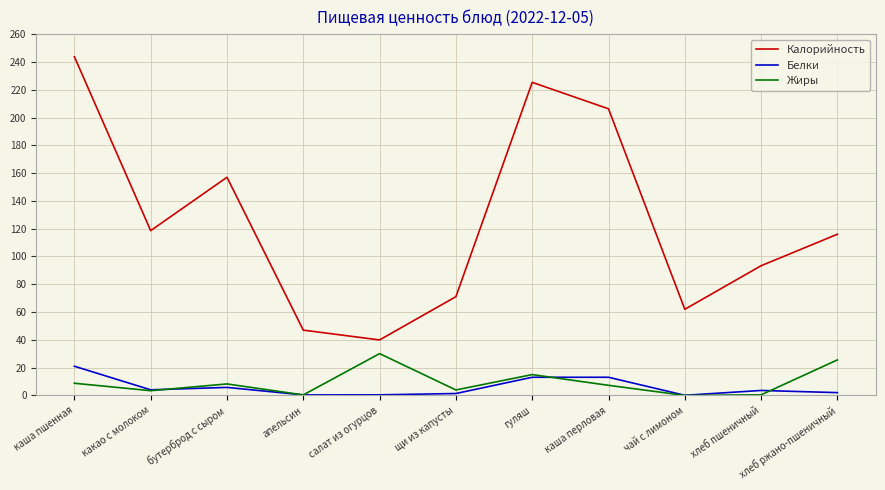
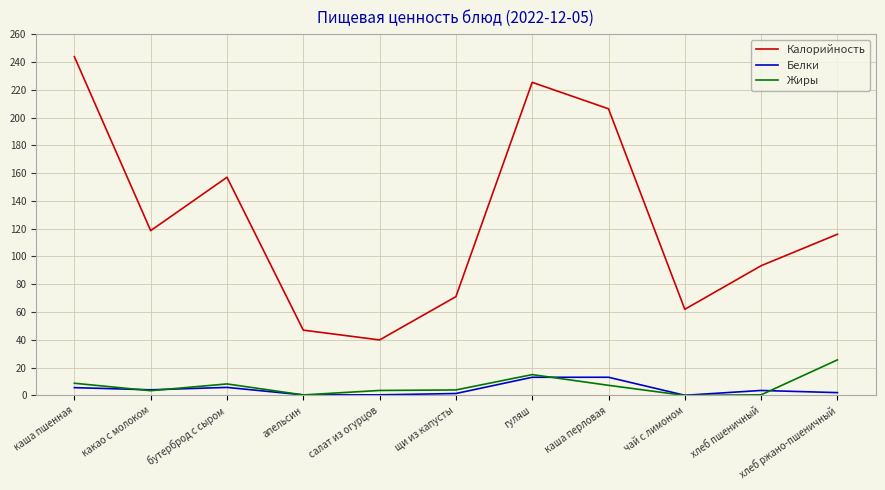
Белки, каша пшенная: 21 -> 6
Жиры, салат из огурцов: 30 -> 4
